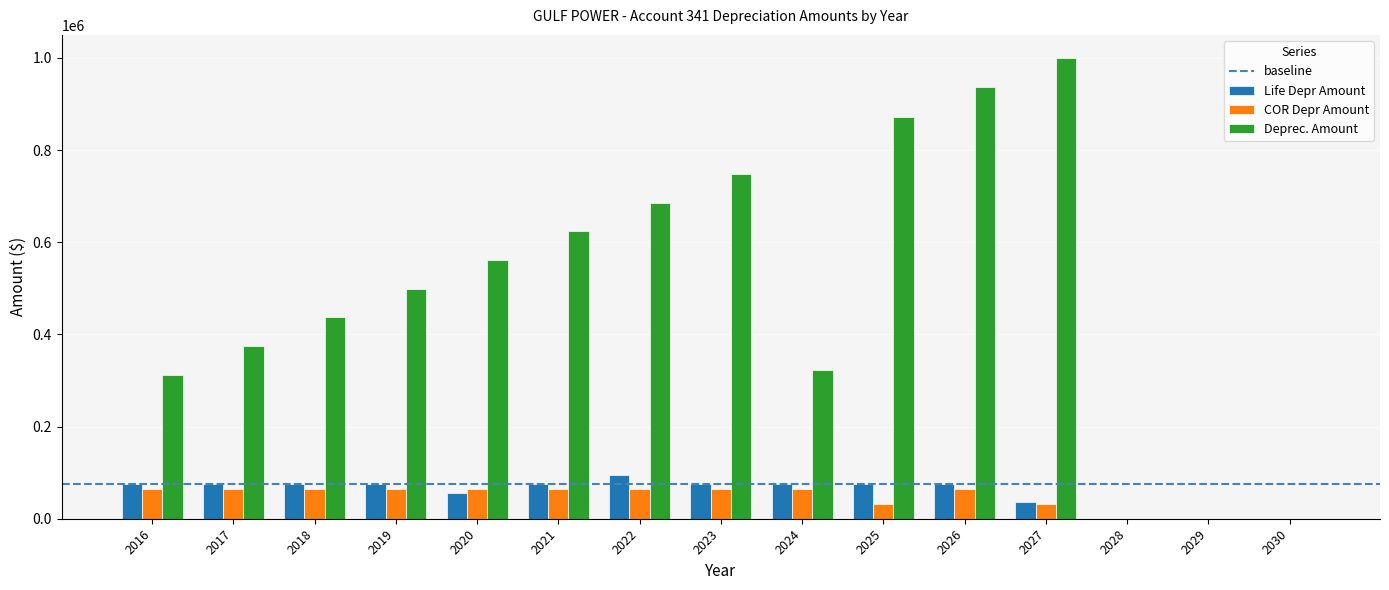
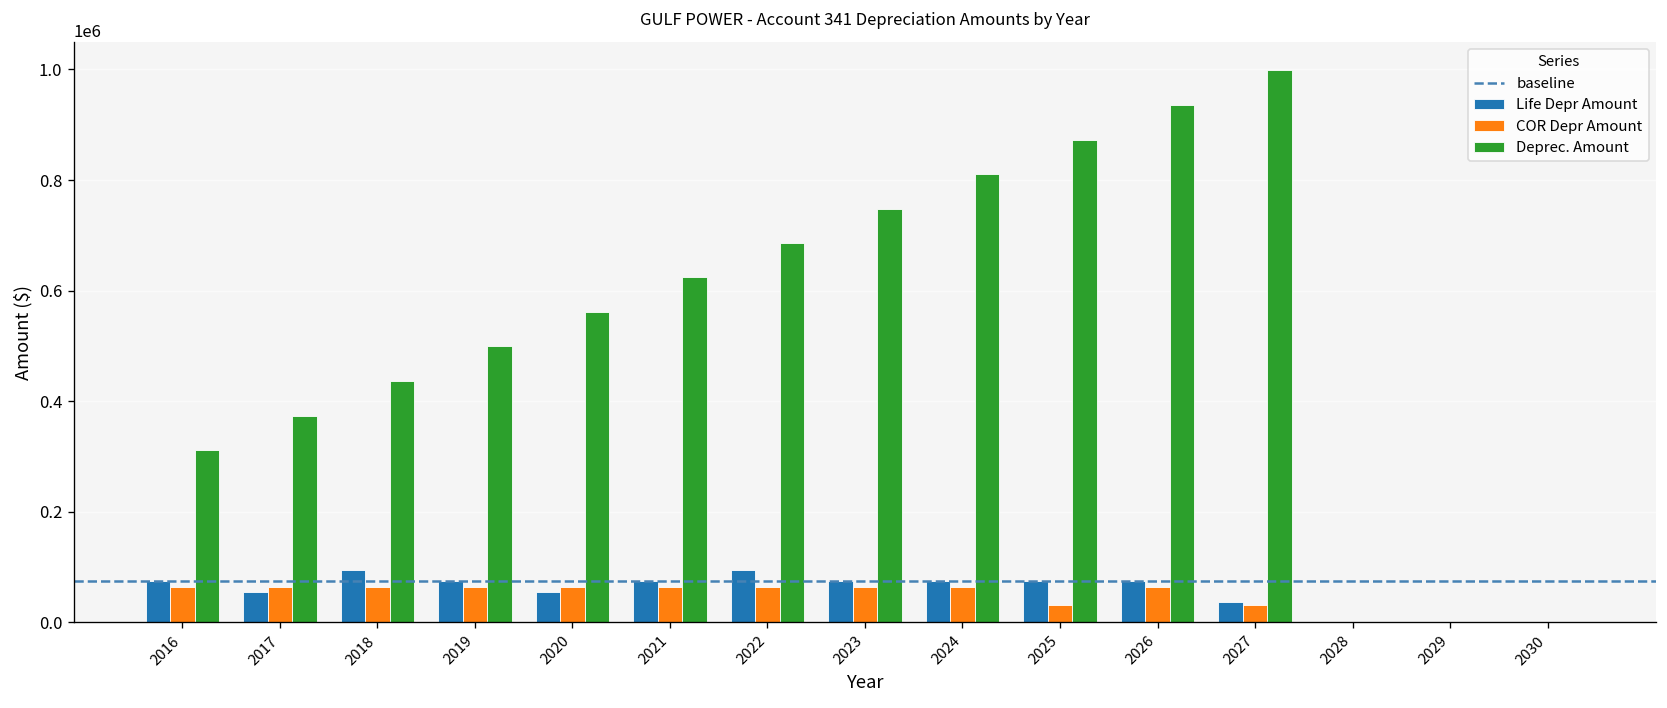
Life Depr Amount, 2017: 80000 -> 60000
Life Depr Amount, 2018: 80000 -> 90000
Deprec. Amount, 2024: 320000 -> 810000
